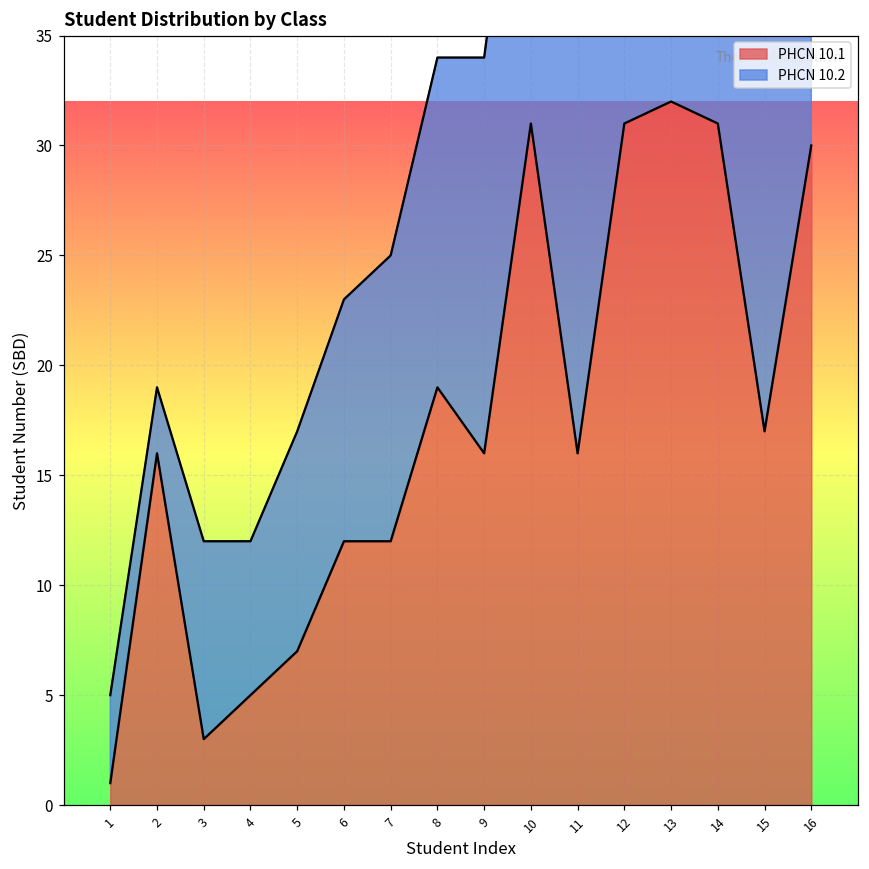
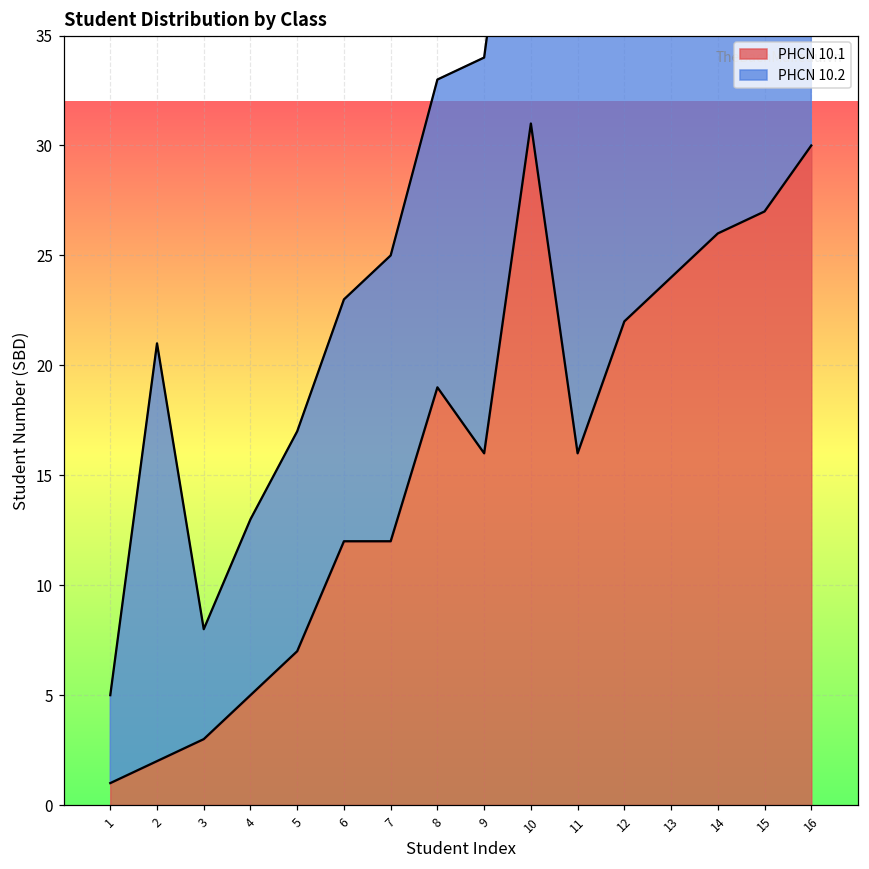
PHCN 10.1, 2: 16 -> 2
PHCN 10.2, 2: 3 -> 19
PHCN 10.2, 3: 9 -> 5
PHCN 10.2, 4: 7 -> 8
PHCN 10.2, 8: 15 -> 14
PHCN 10.1, 12: 31 -> 22
PHCN 10.1, 13: 32 -> 24
PHCN 10.1, 14: 31 -> 26
PHCN 10.1, 15: 17 -> 27
